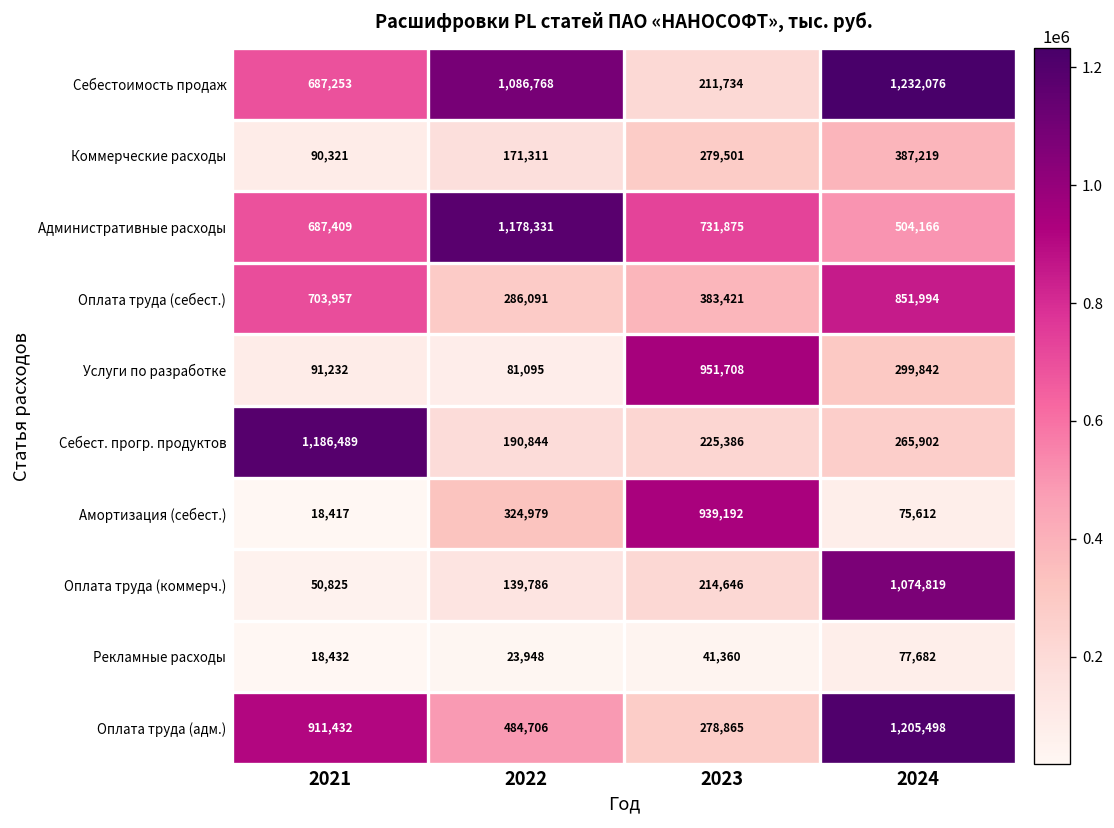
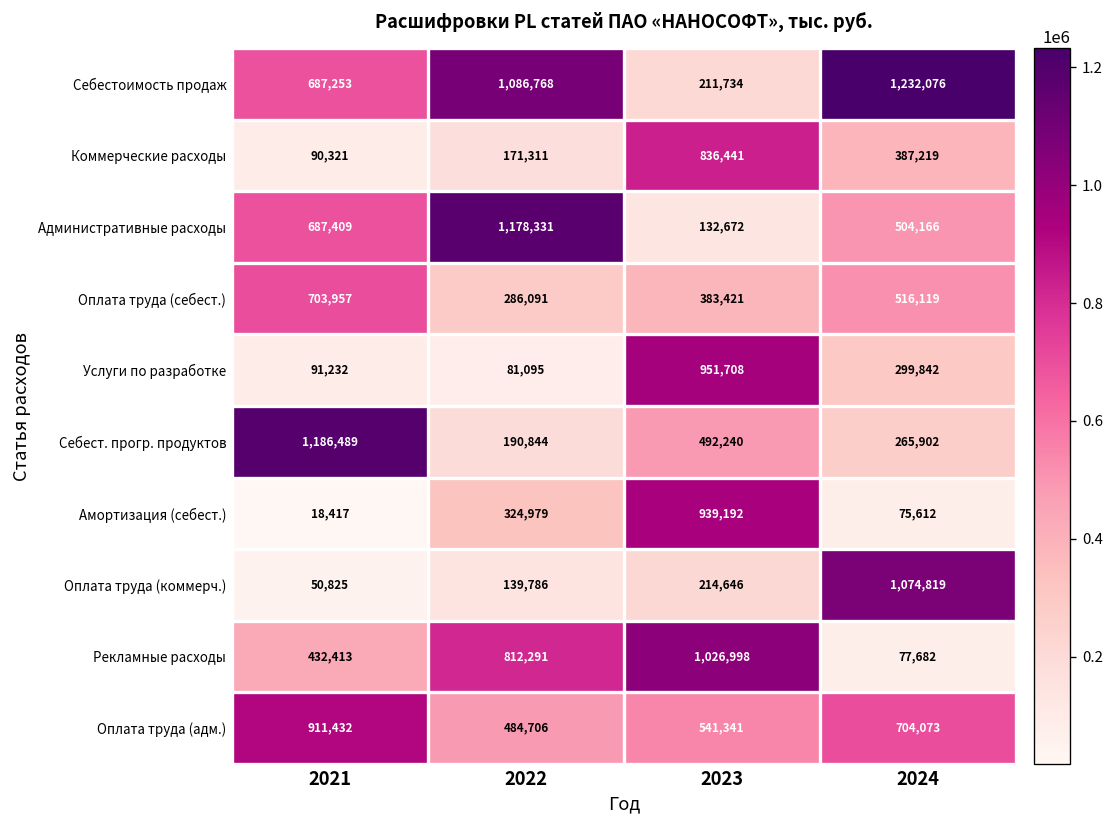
Коммерческие расходы, 2023: 279,501 -> 836,441
Административные расходы, 2023: 731,875 -> 132,672
Оплата труда (себест.), 2024: 851,994 -> 516,119
Себест. прогр. продуктов, 2023: 225,386 -> 492,240
Рекламные расходы, 2021: 18,432 -> 432,413
Рекламные расходы, 2022: 23,948 -> 812,291
Рекламные расходы, 2023: 41,360 -> 1,026,998
Оплата труда (адм.), 2023: 278,865 -> 541,341
Оплата труда (адм.), 2024: 1,205,498 -> 704,073
